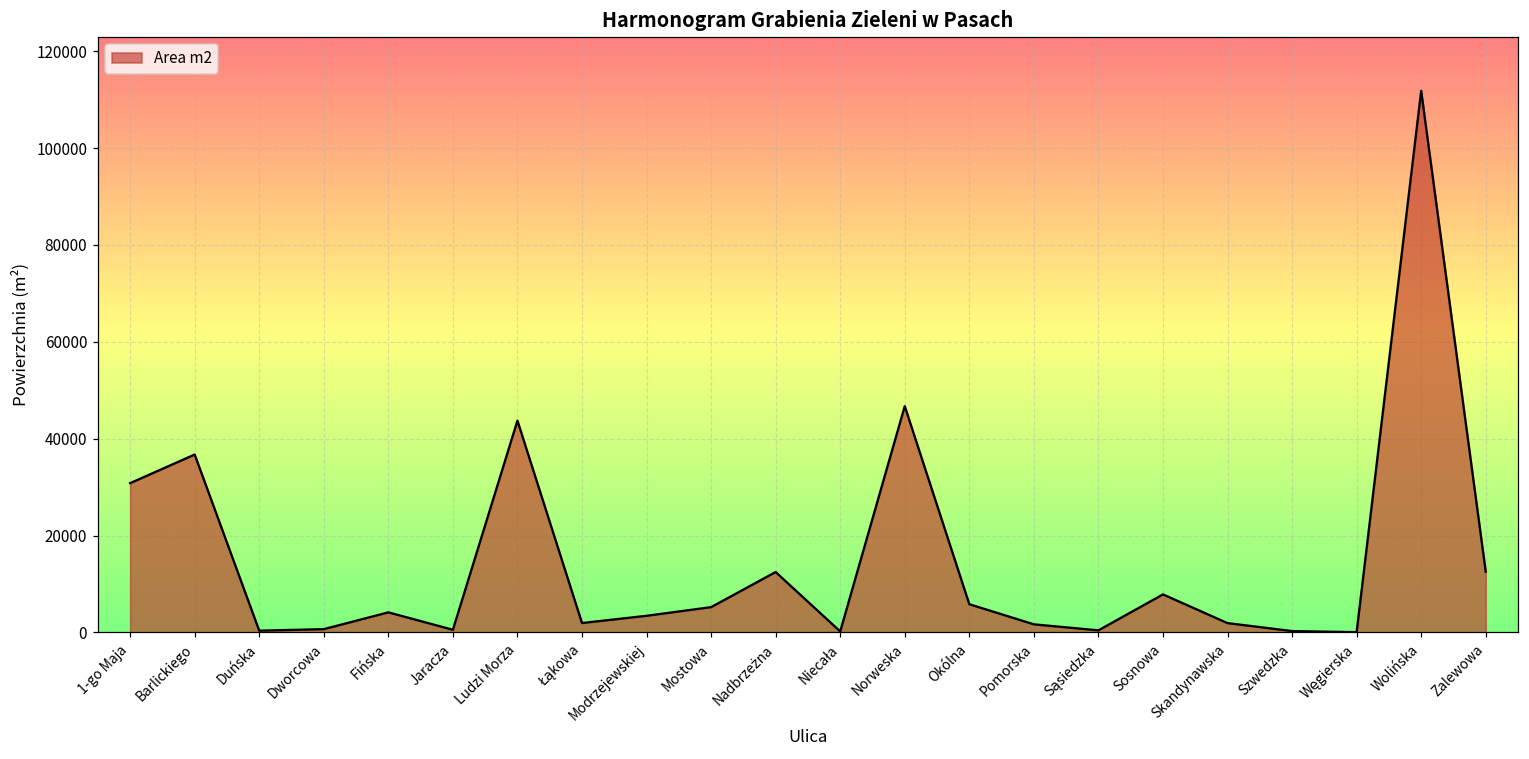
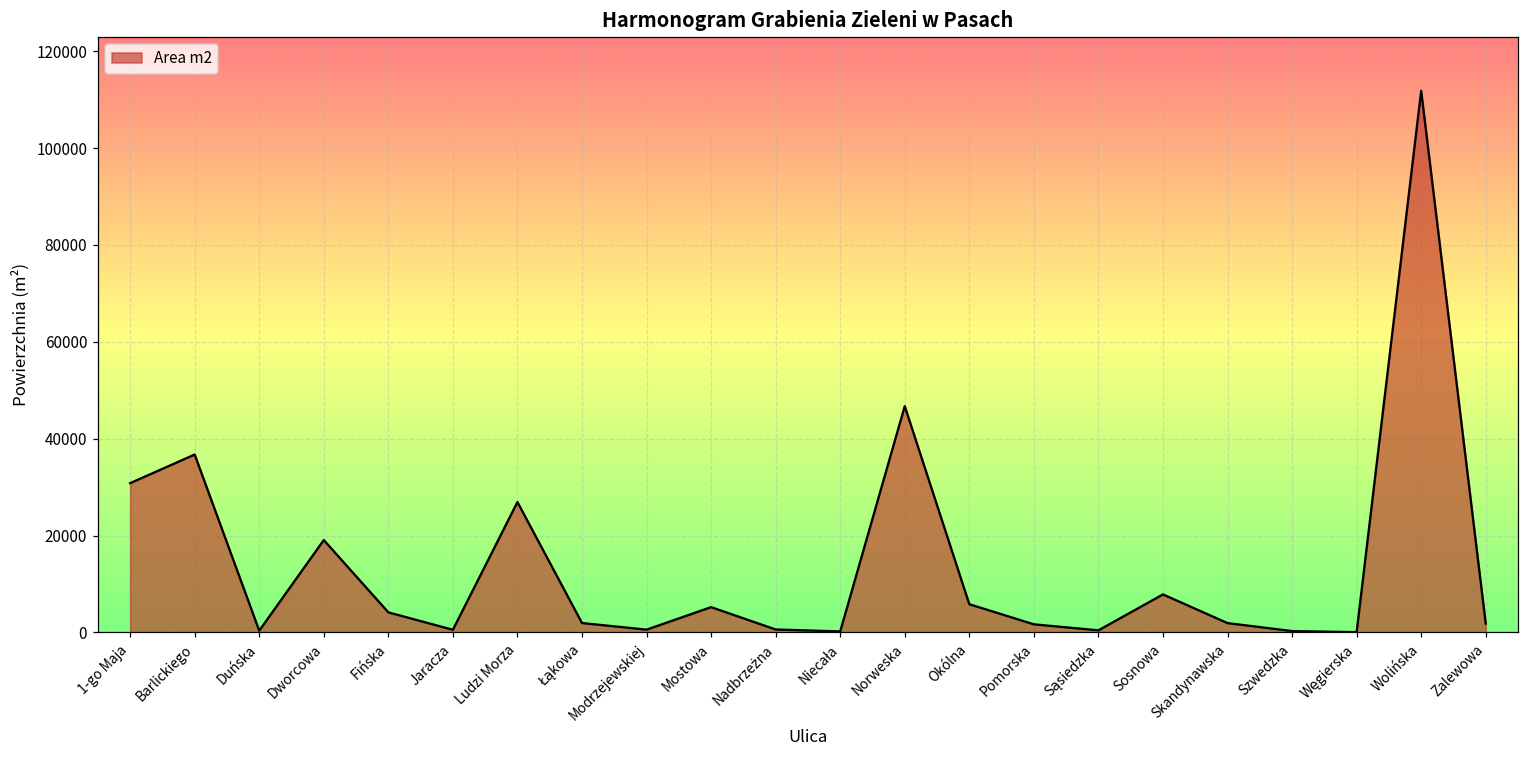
Dworcowa: 1000 -> 19000
Ludzi Morza: 44000 -> 27000
Modrzejewskiej: 3000 -> 1000
Nadbrzeżna: 12000 -> 1000
Zalewowa: 13000 -> 2000
